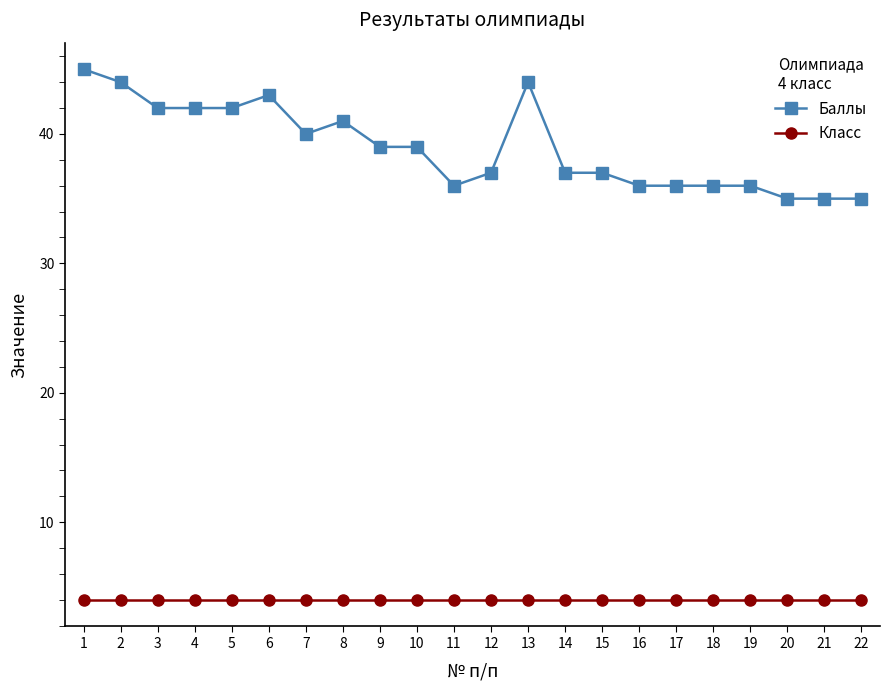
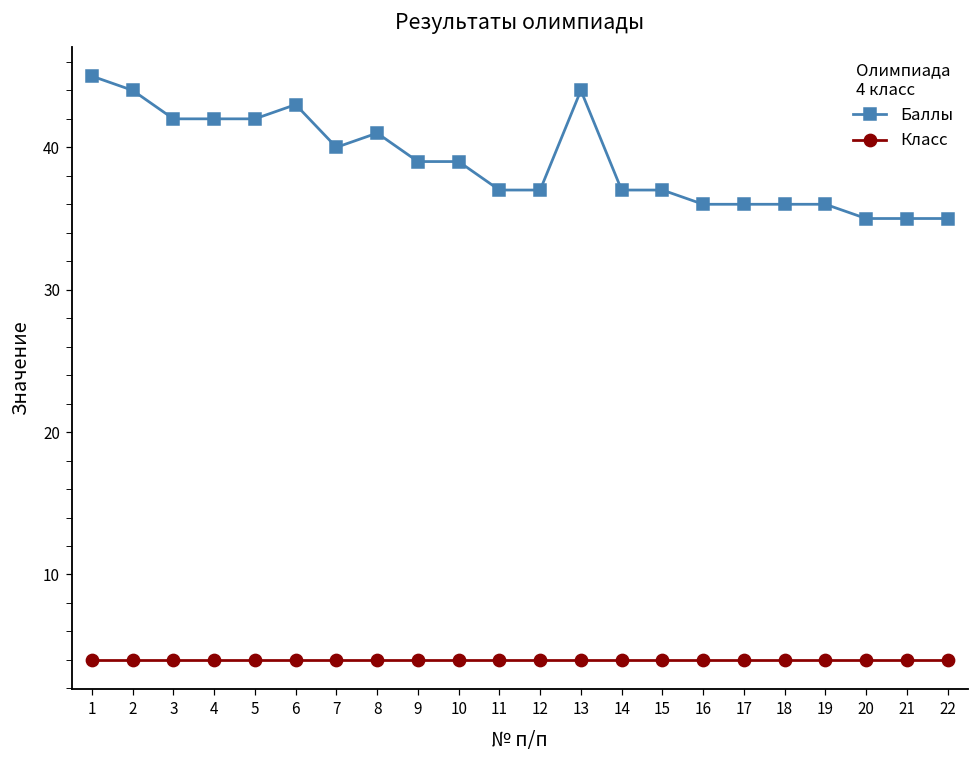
Баллы, 11: 36 -> 37
